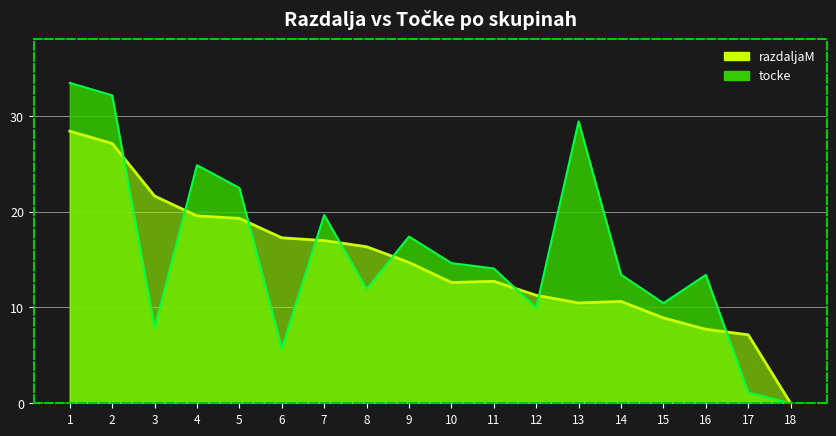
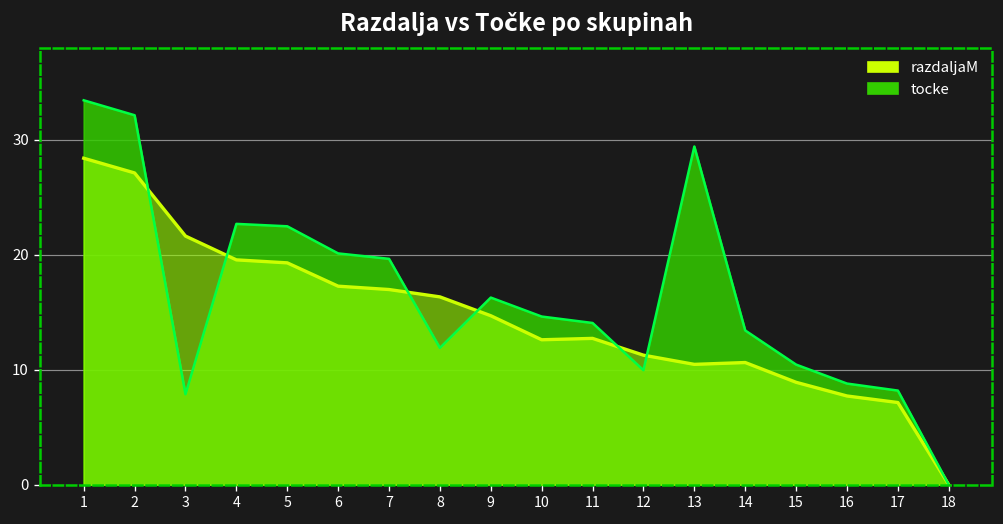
tocke, 4: 25 -> 23
tocke, 6: 6 -> 20
tocke, 9: 17 -> 16
tocke, 16: 13 -> 9
tocke, 17: 1 -> 8
